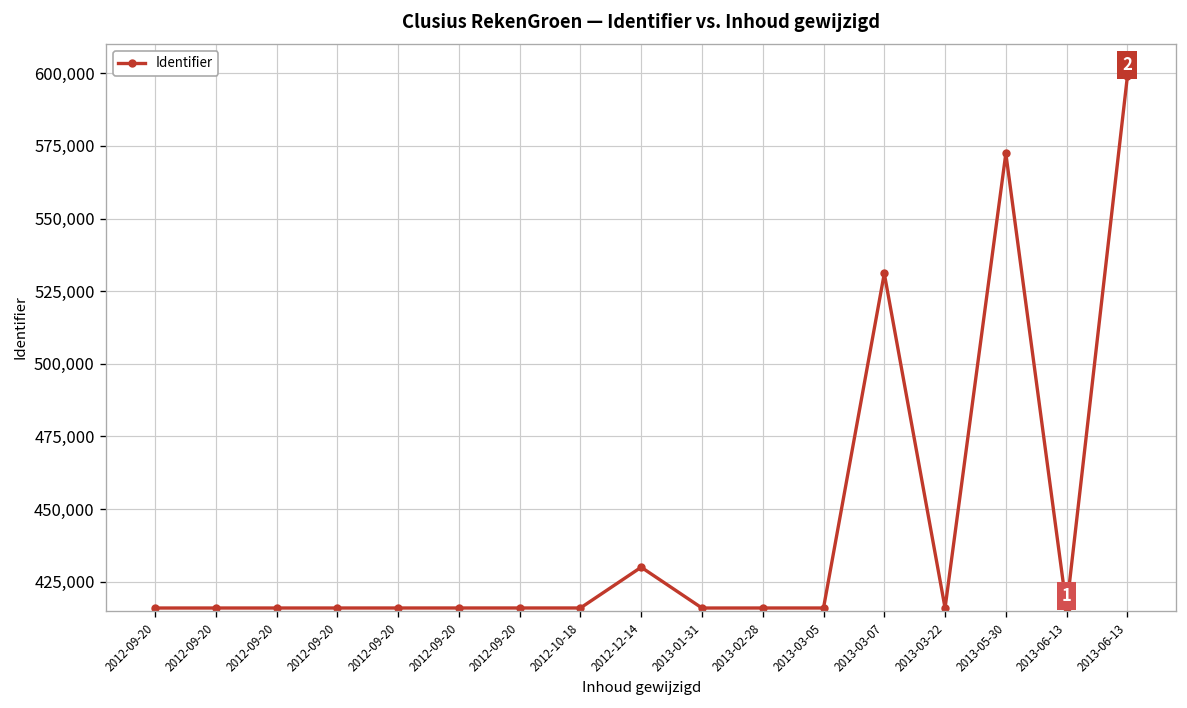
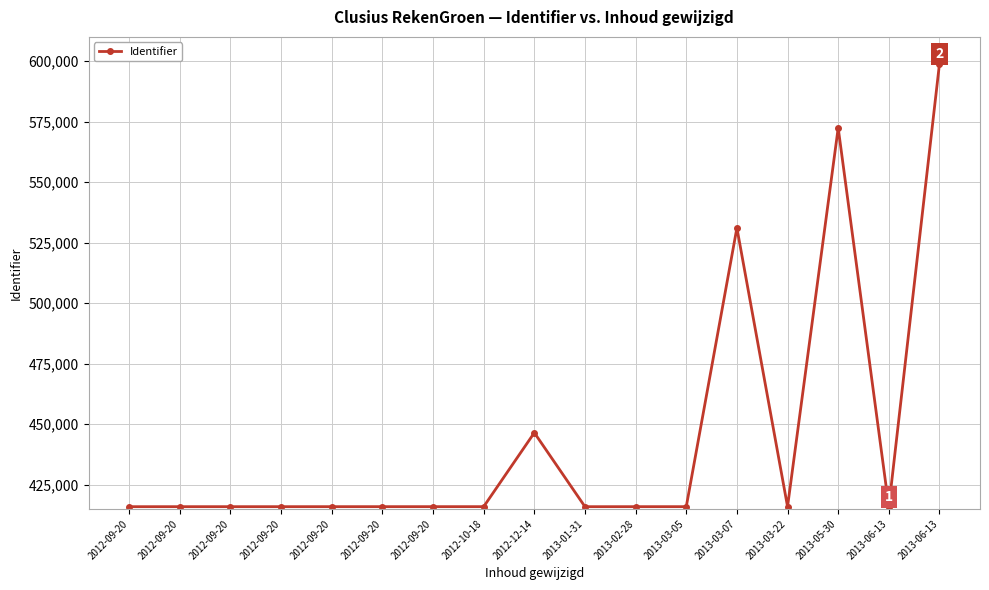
2012-12-14: 430,000 -> 446,000
